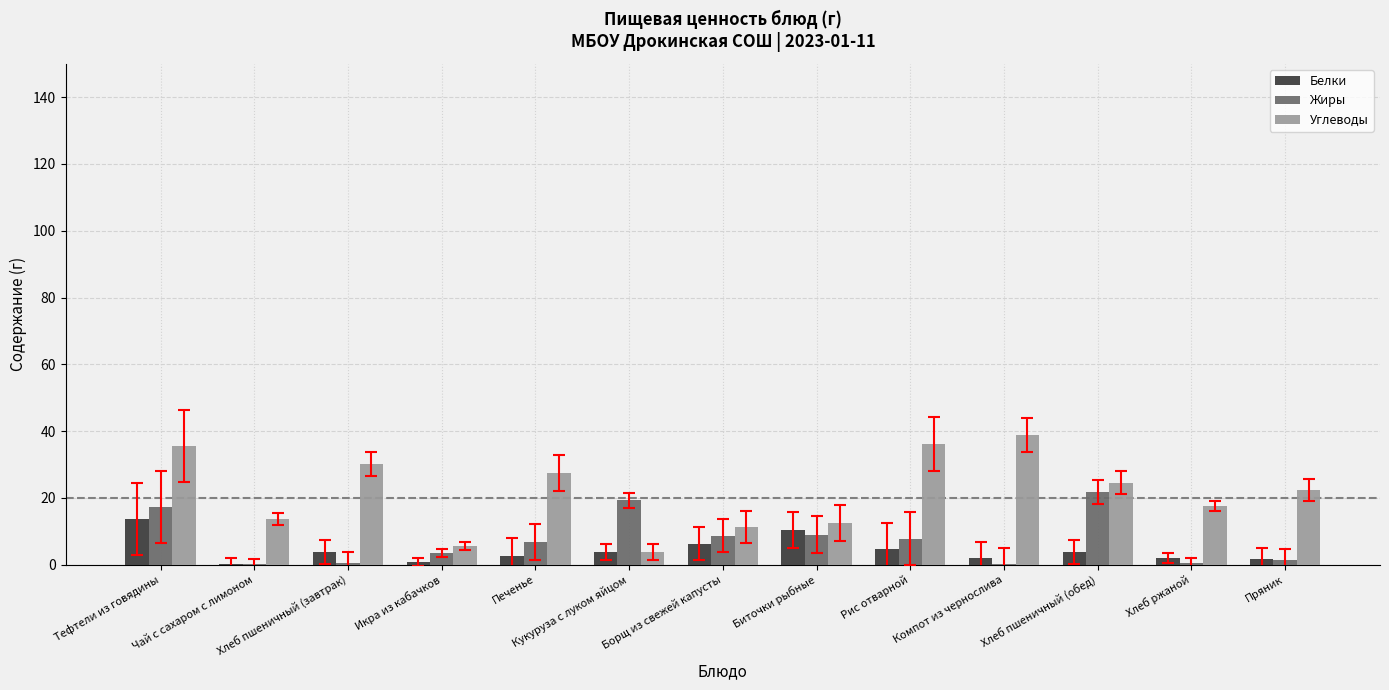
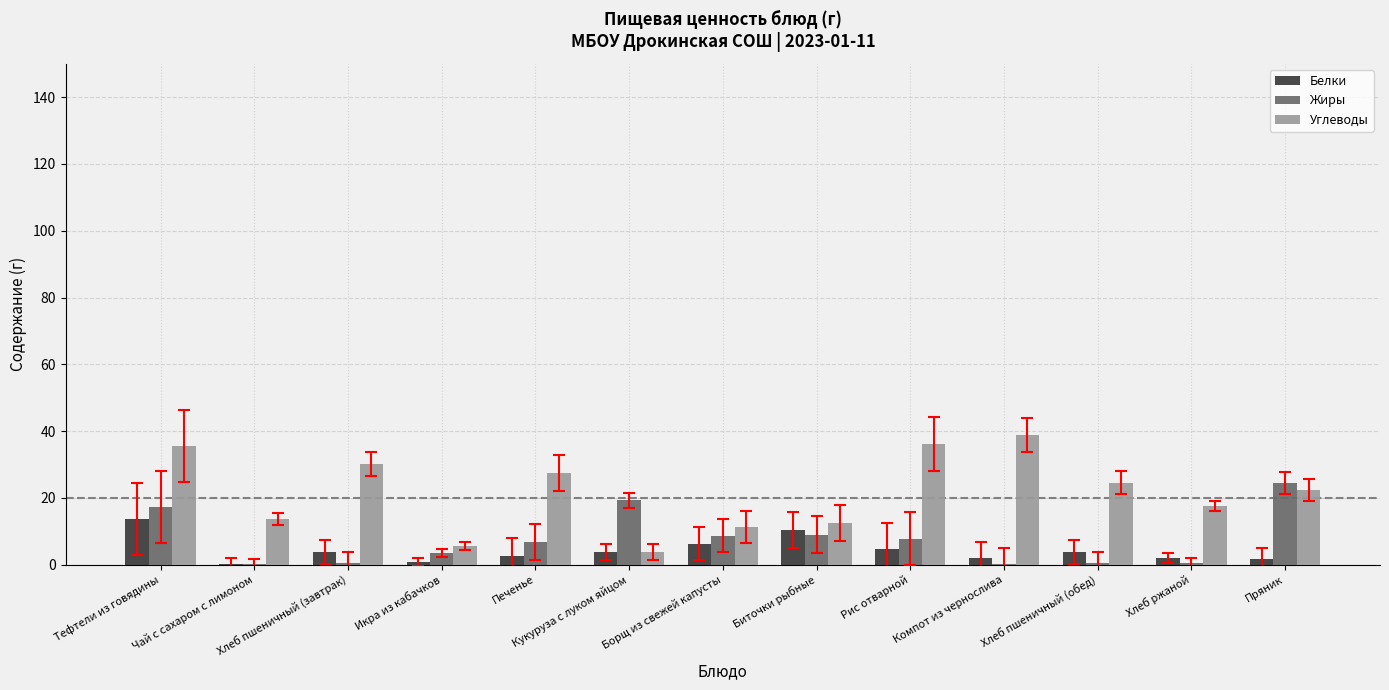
Жиры, Хлеб пшеничный (обед): 22 -> 0
Жиры, Пряник: 1 -> 24
